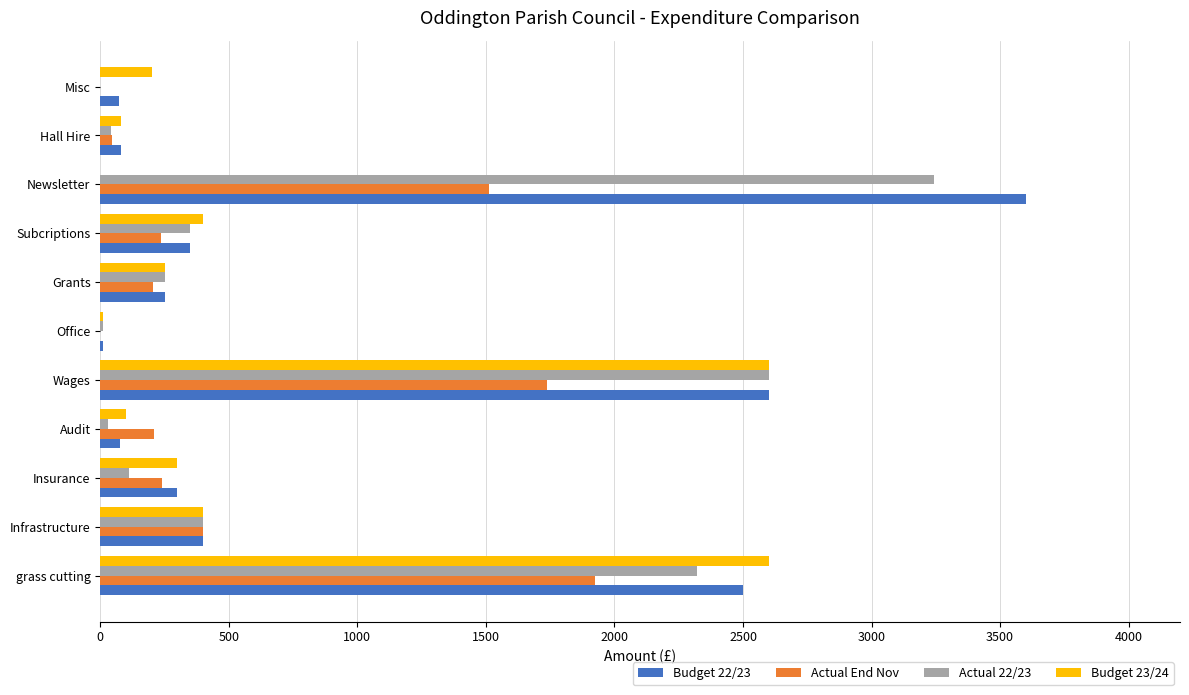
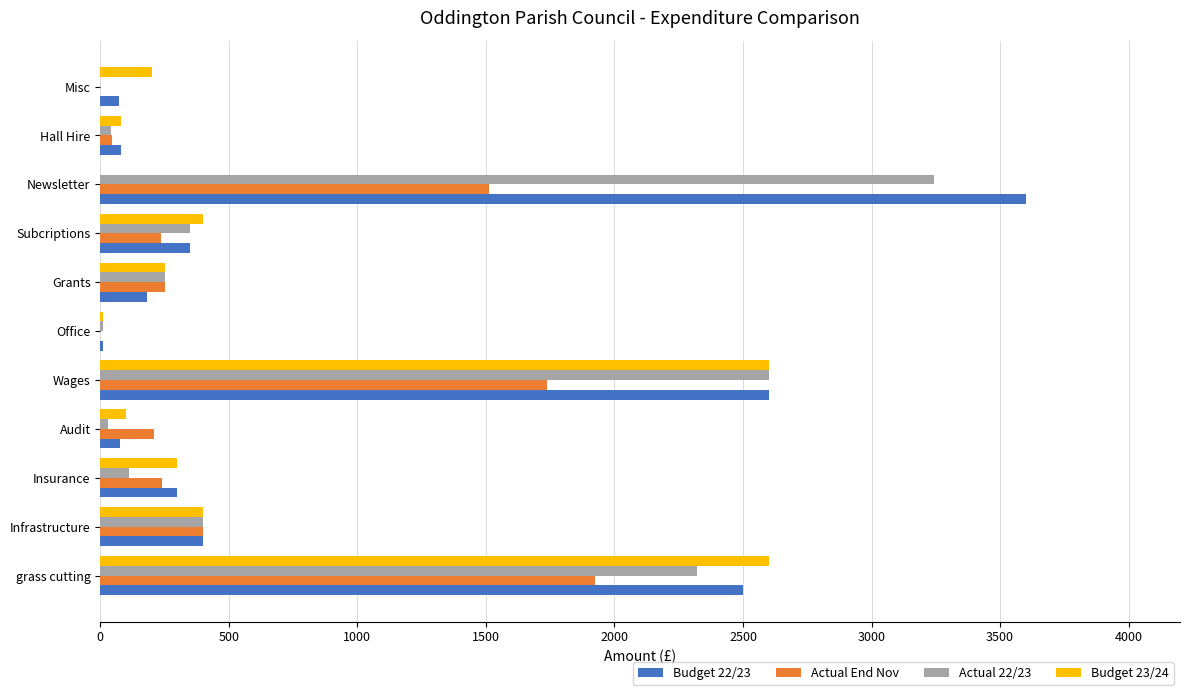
Actual End Nov, Grants: 200 -> 250
Budget 22/23, Grants: 250 -> 180
